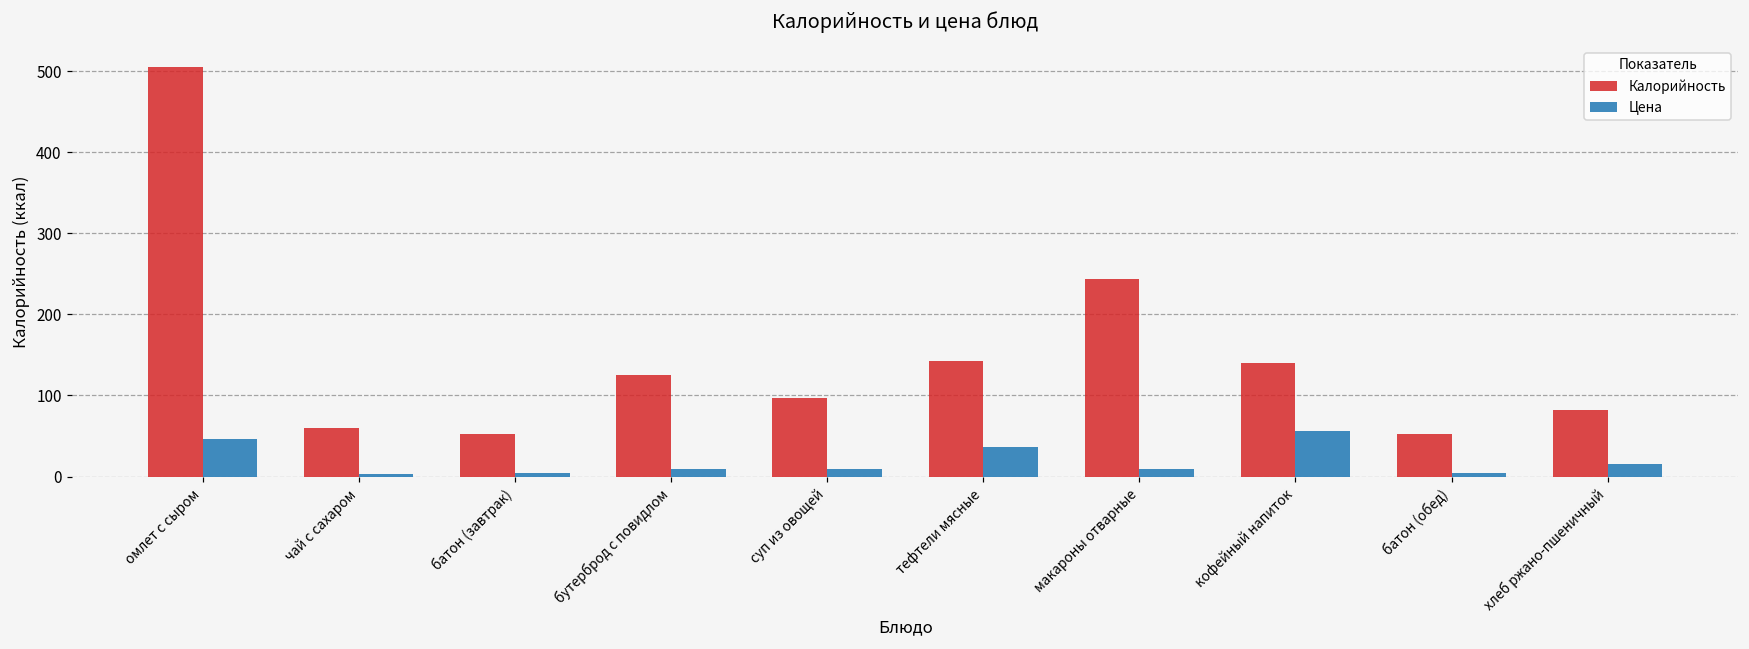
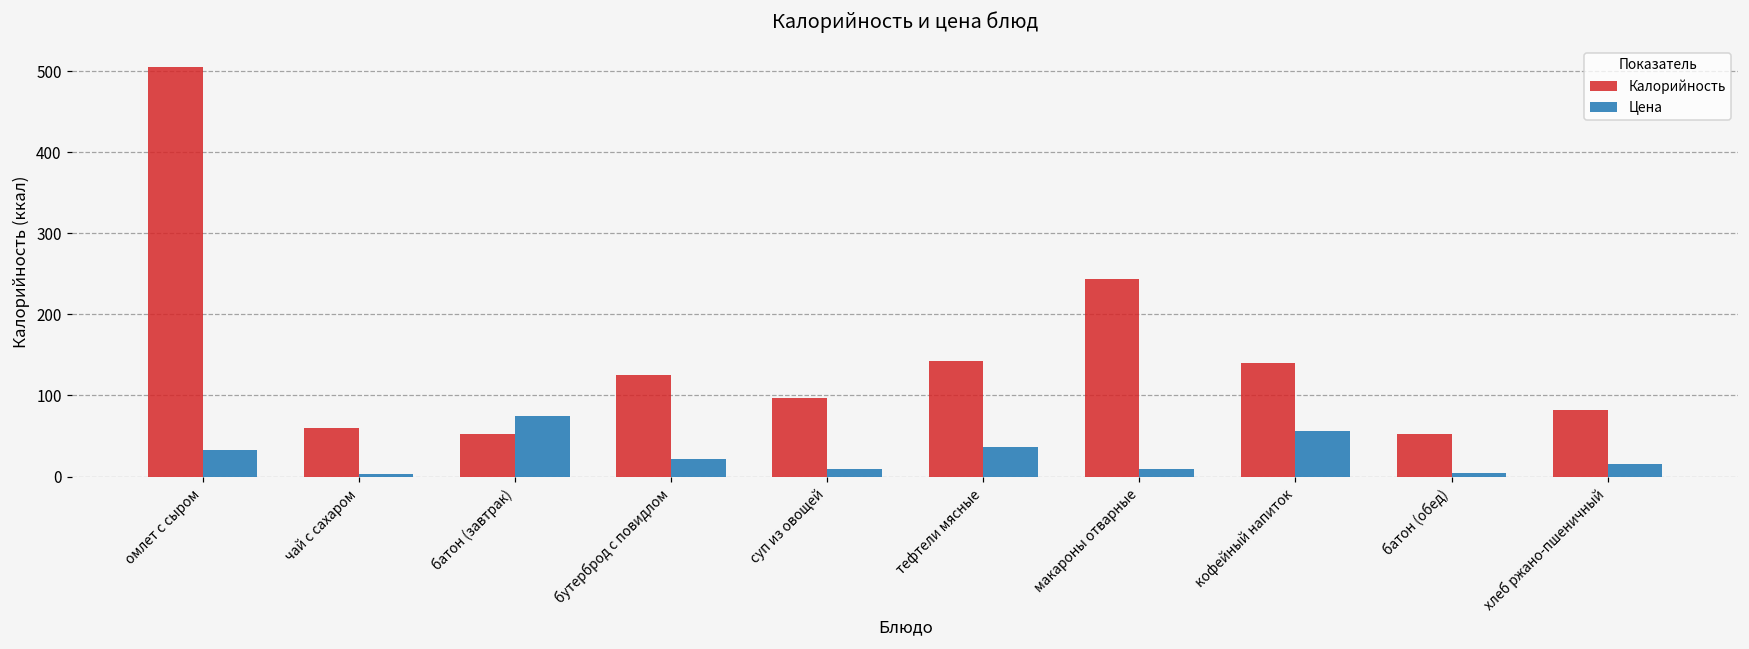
Цена, омлет с сыром: 50 -> 30
Цена, батон (завтрак): 0 -> 80
Цена, бутерброд с повидлом: 10 -> 20
